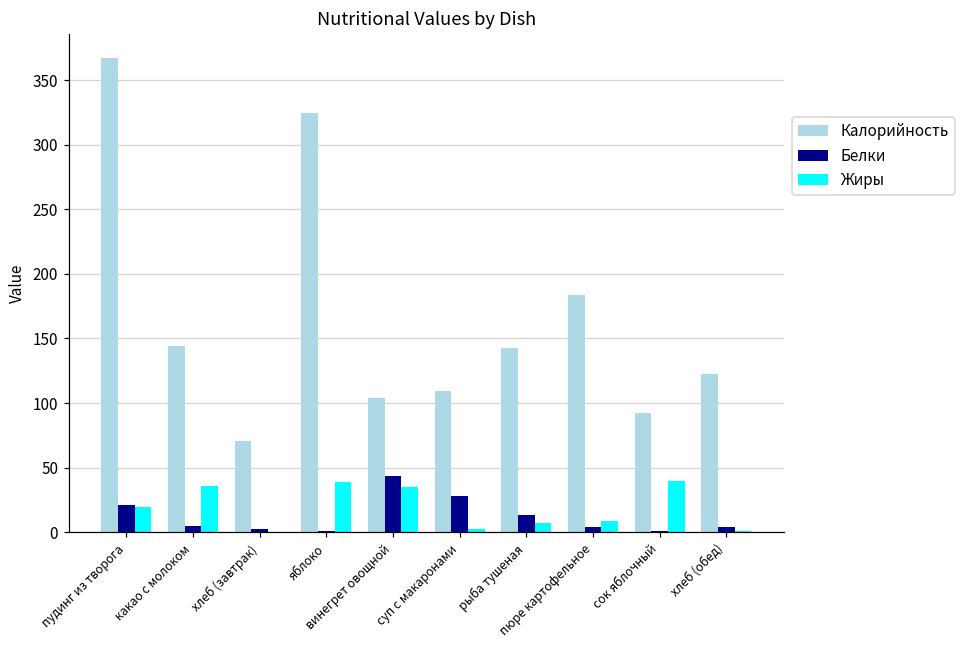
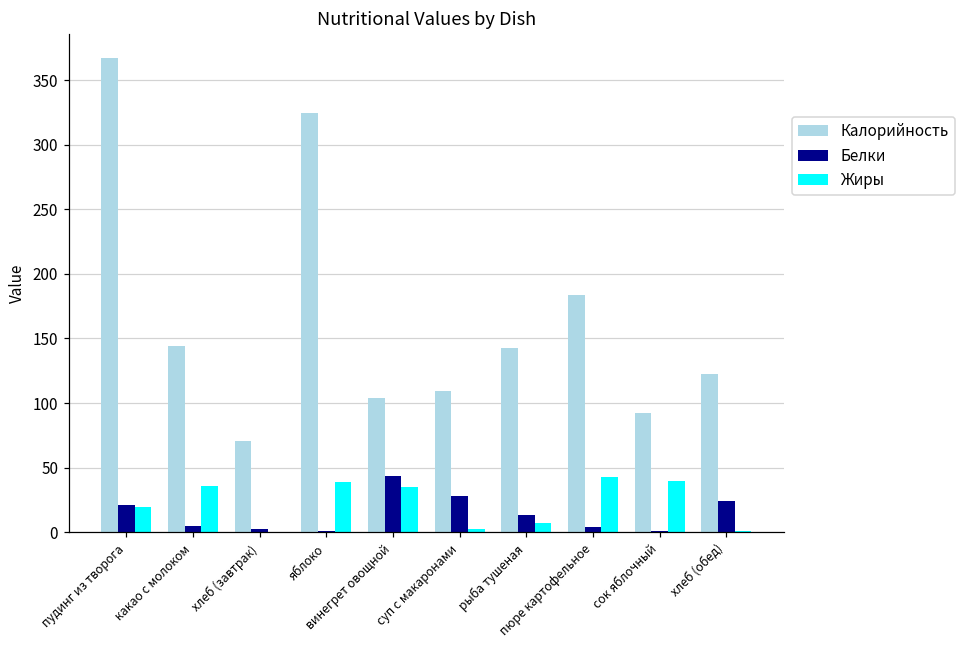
Жиры, пюре картофельное: 9 -> 43
Белки, хлеб (обед): 4 -> 24
